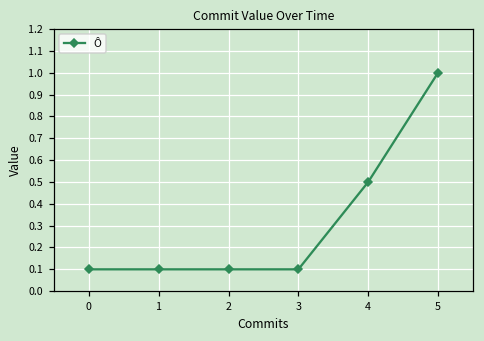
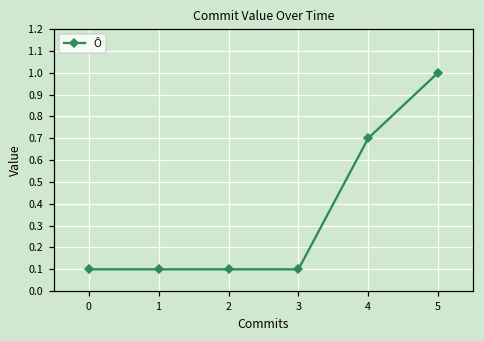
4: 0.5 -> 0.7
